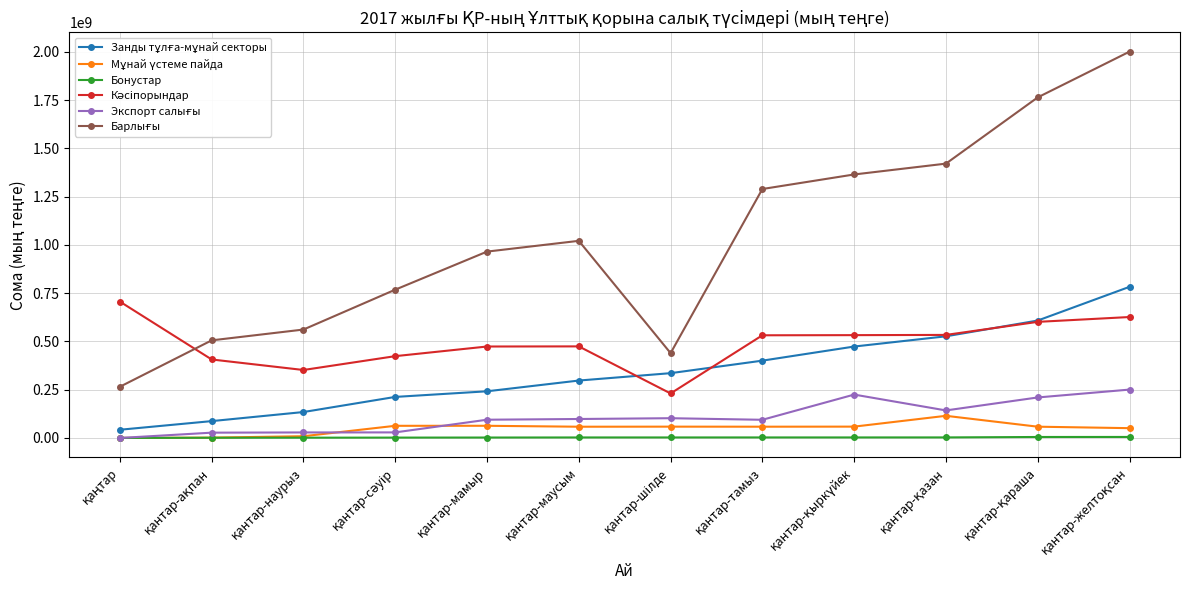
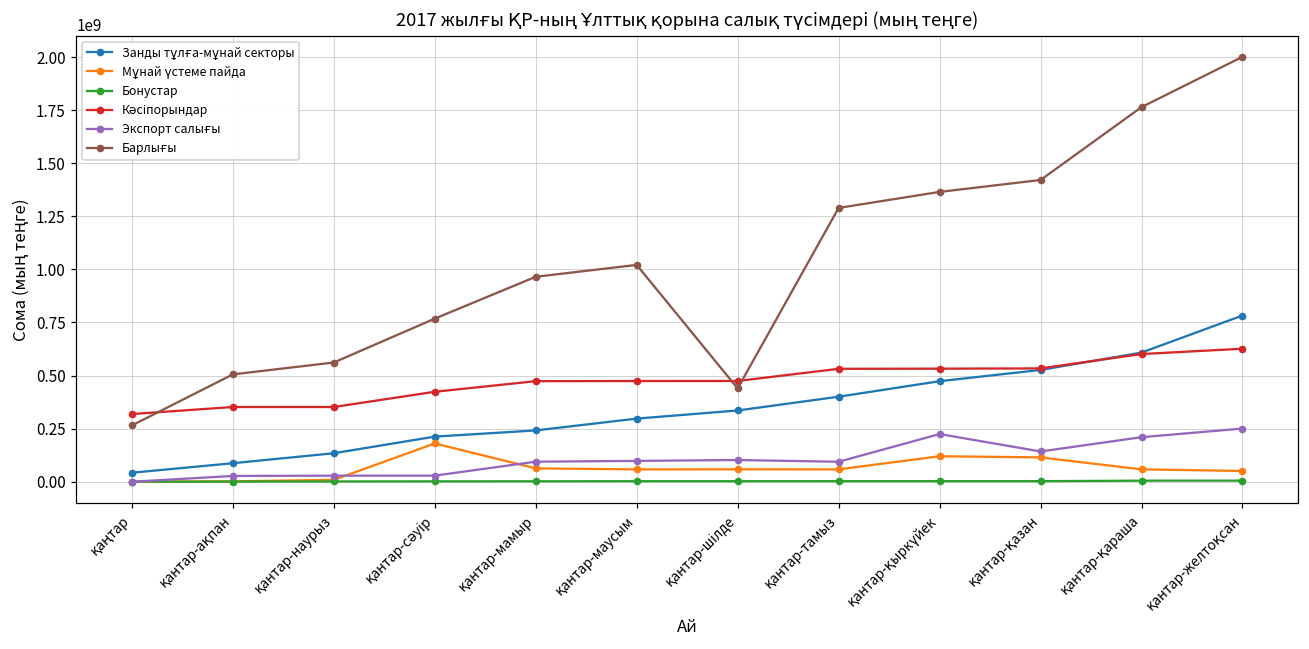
Кәсіпорындар, қаңтар: 710000000 -> 320000000
Кәсіпорындар, қантар-ақпан: 410000000 -> 350000000
Мұнай үстеме пайда, қантар-сәуір: 60000000 -> 180000000
Кәсіпорындар, қантар-шілде: 230000000 -> 470000000
Мұнай үстеме пайда, қантар-қыркүйек: 60000000 -> 120000000
